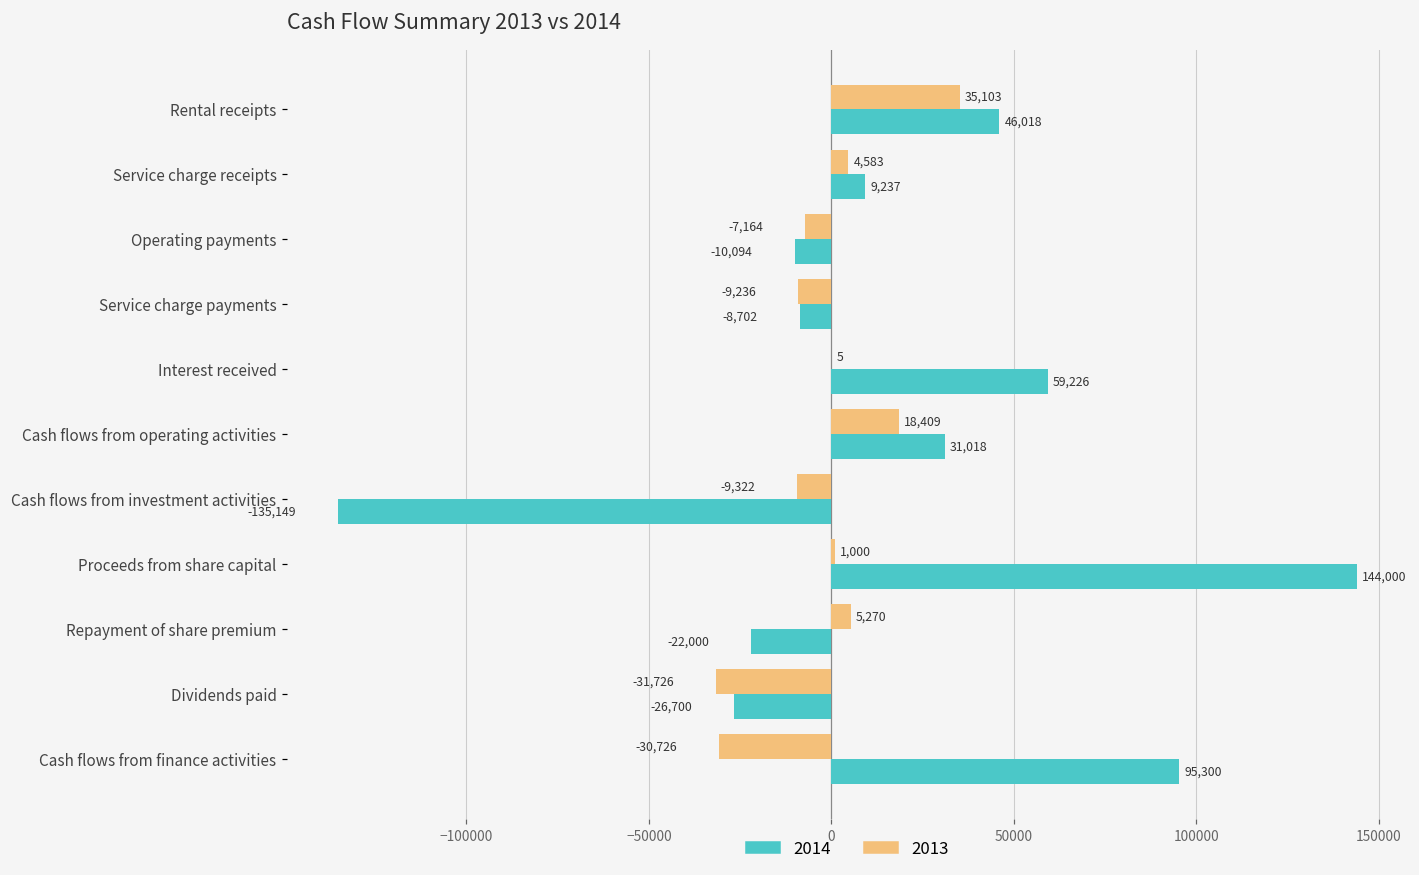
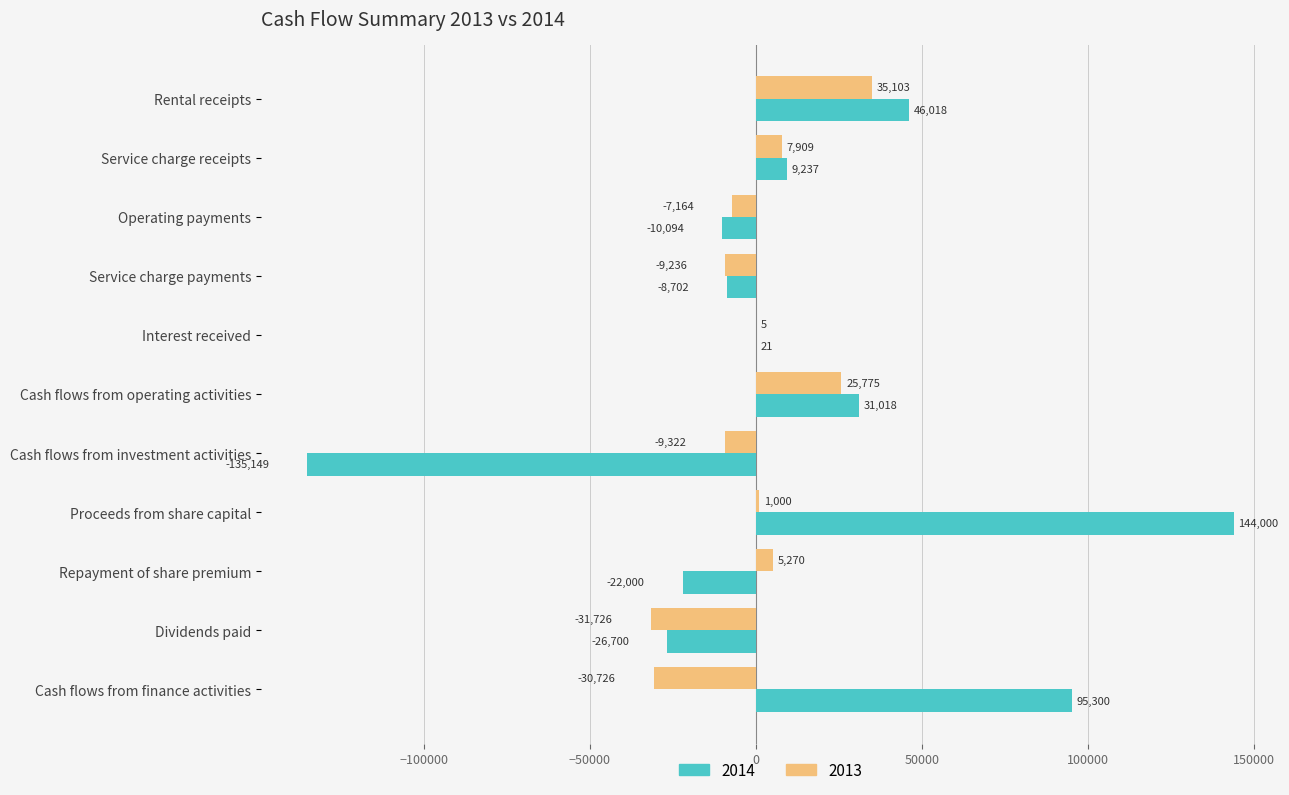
2013, Service charge receipts: 4,583 -> 7,909
2014, Interest received: 59,226 -> 21
2013, Cash flows from operating activities: 18,409 -> 25,775
